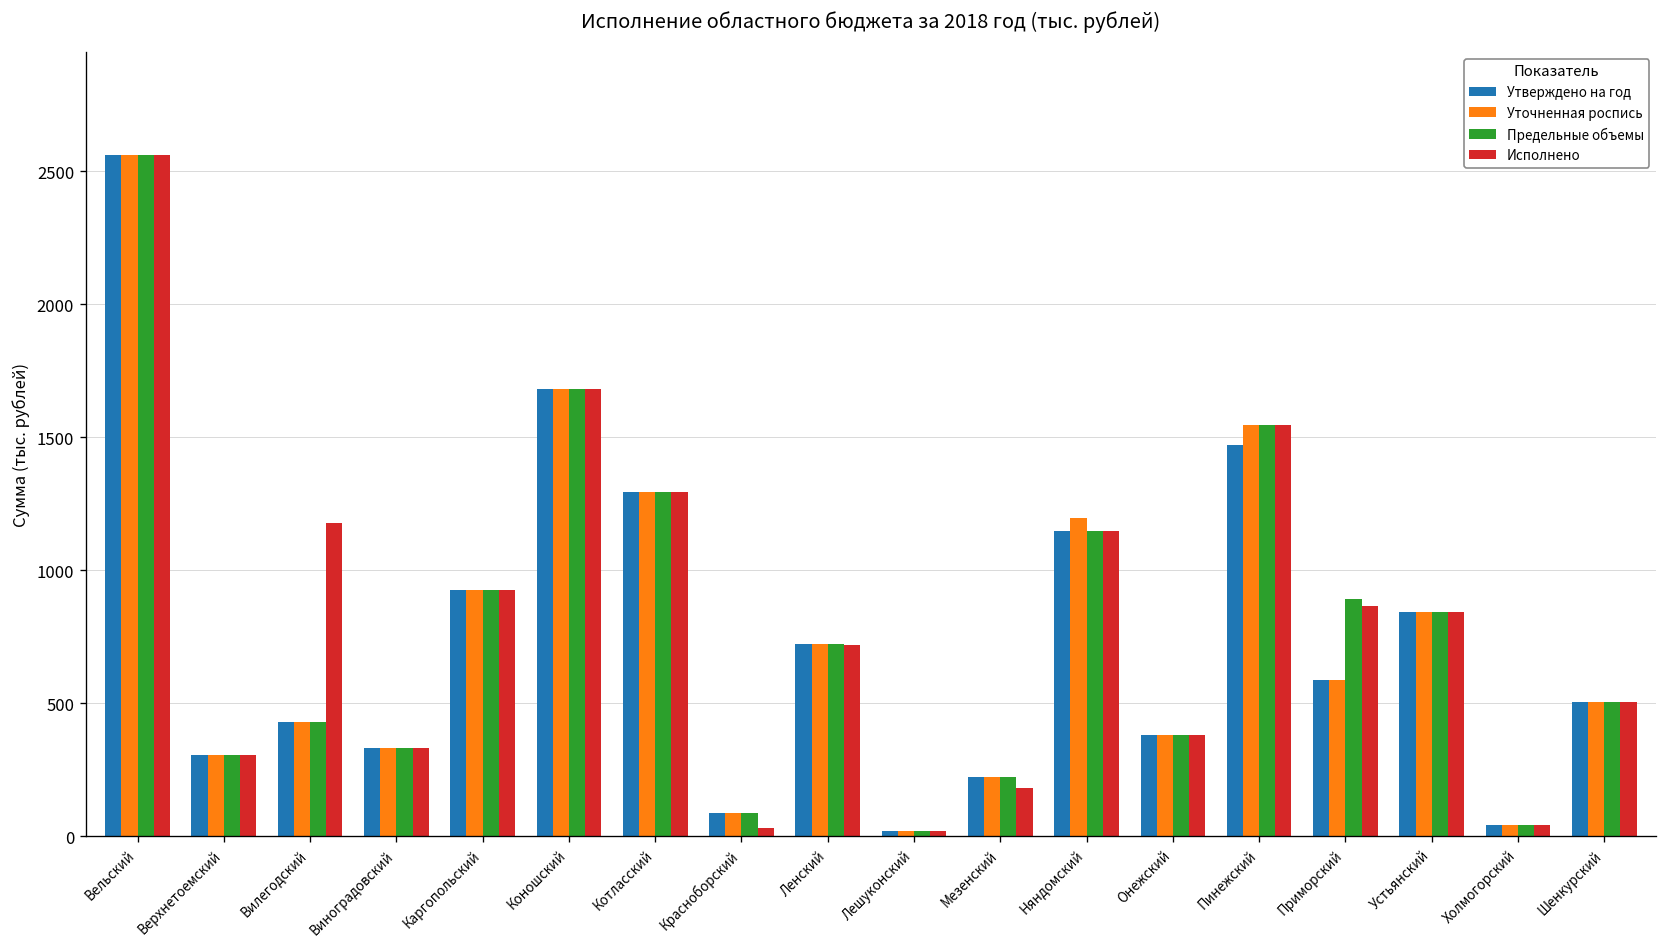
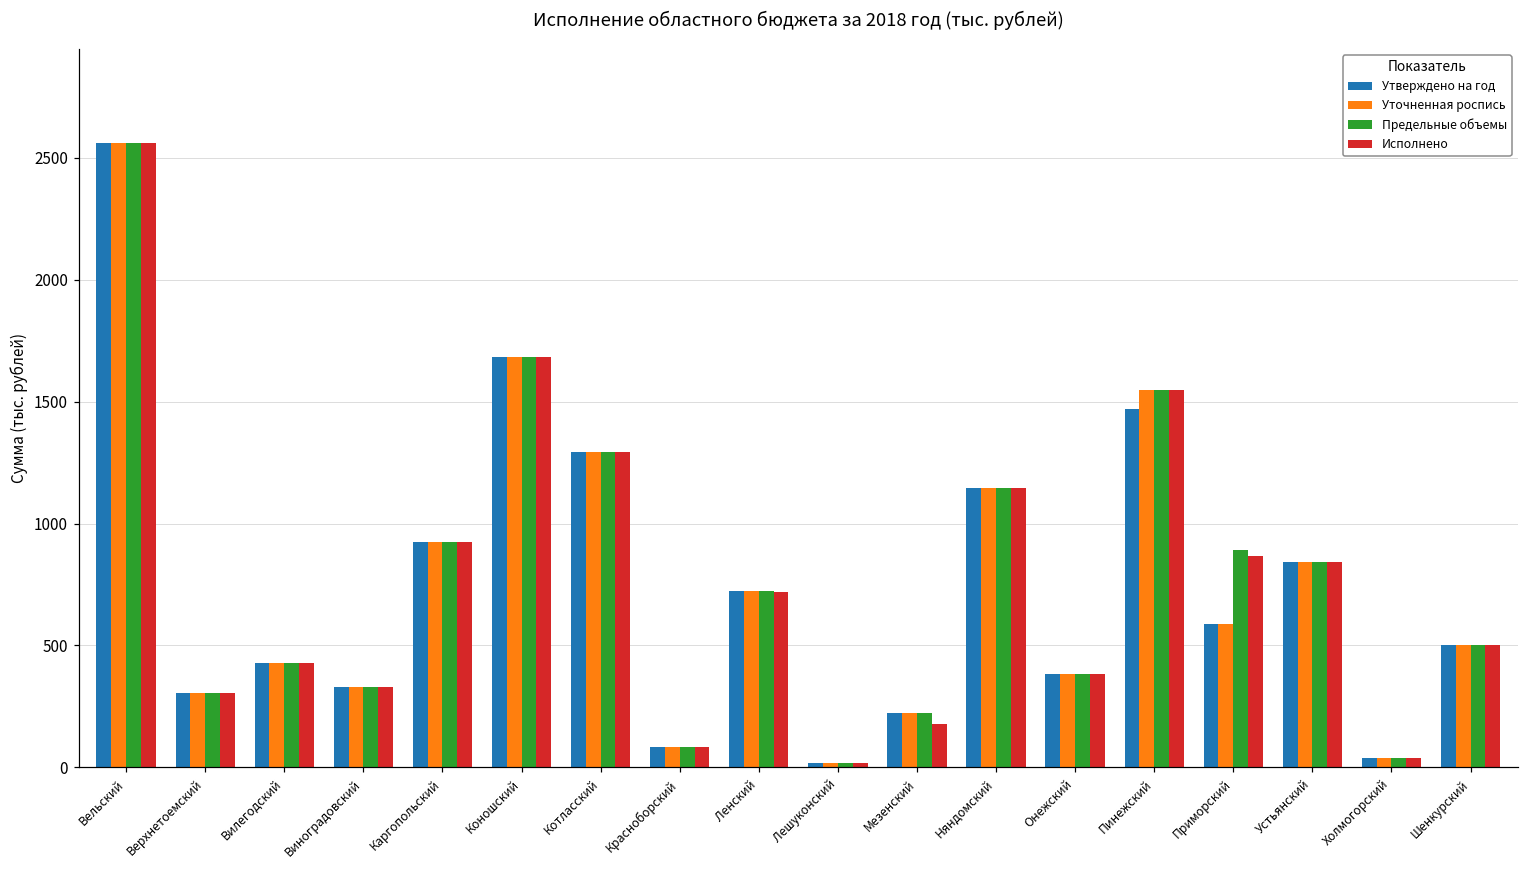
Исполнено, Вилегодский: 1180 -> 430
Исполнено, Красноборский: 30 -> 90
Уточненная роспись, Няндомский: 1190 -> 1150
